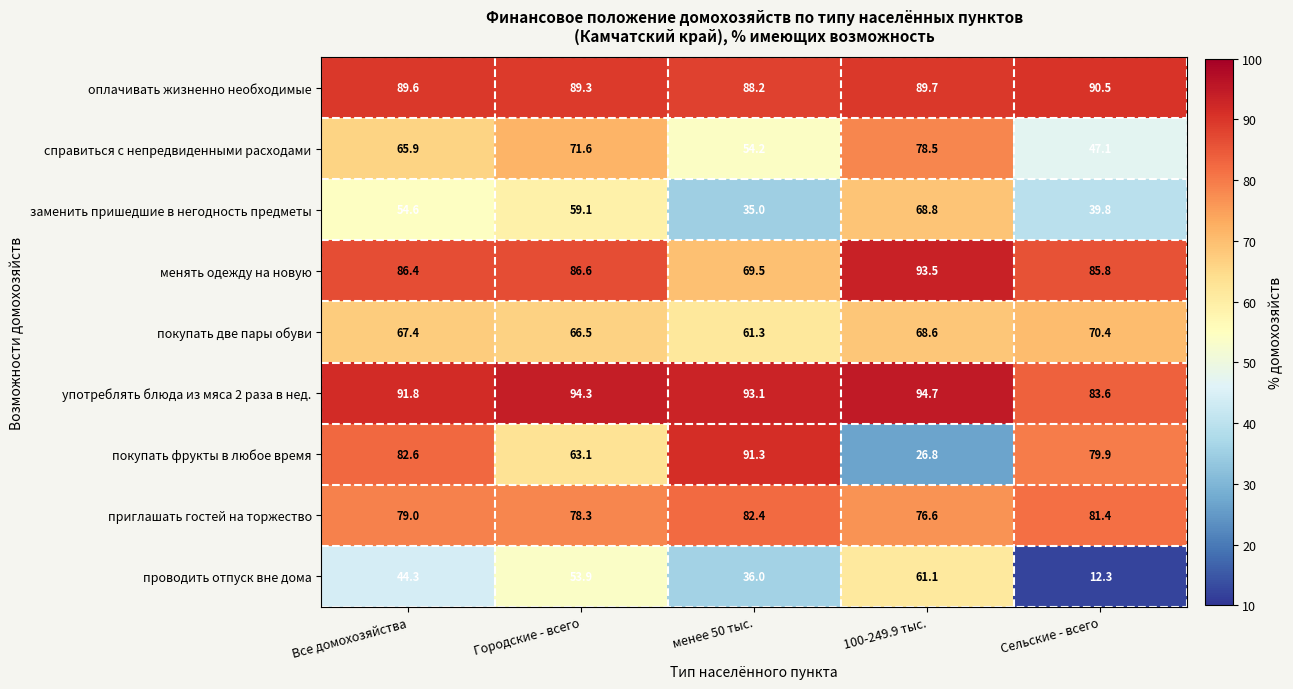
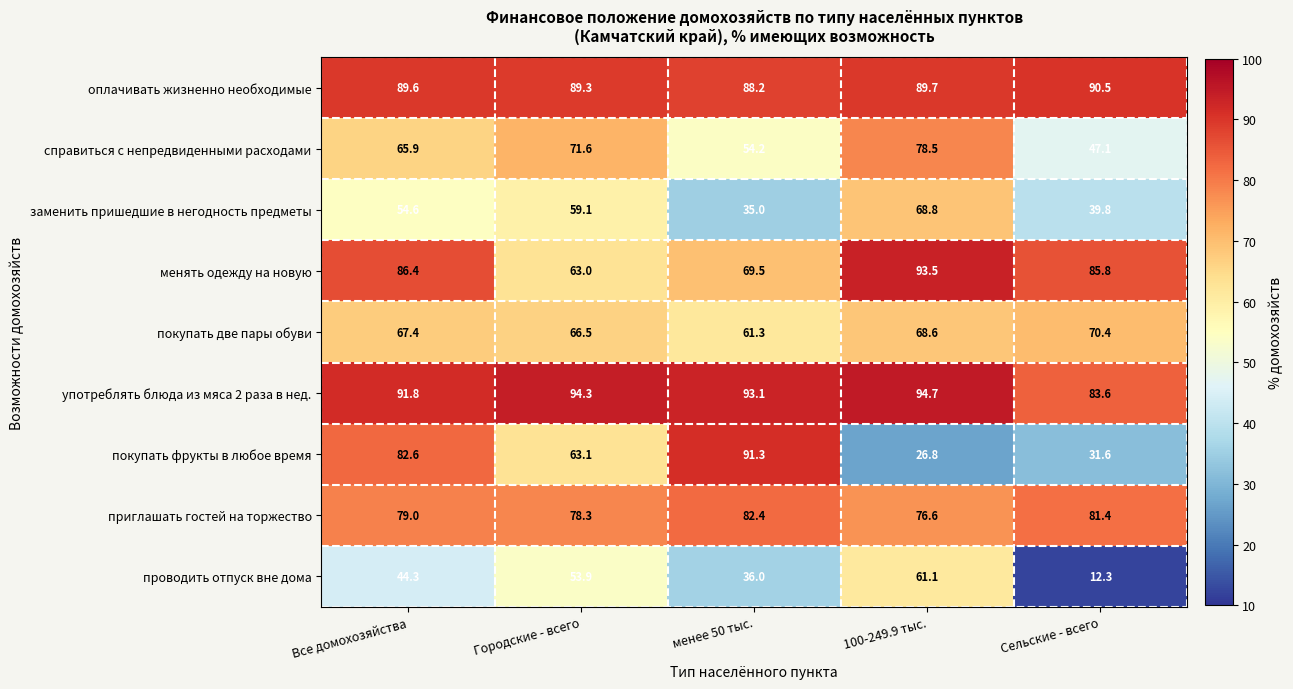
менять одежду на новую, Городские - всего: 86.6 -> 63.0
покупать фрукты в любое время, Сельские - всего: 79.9 -> 31.6
